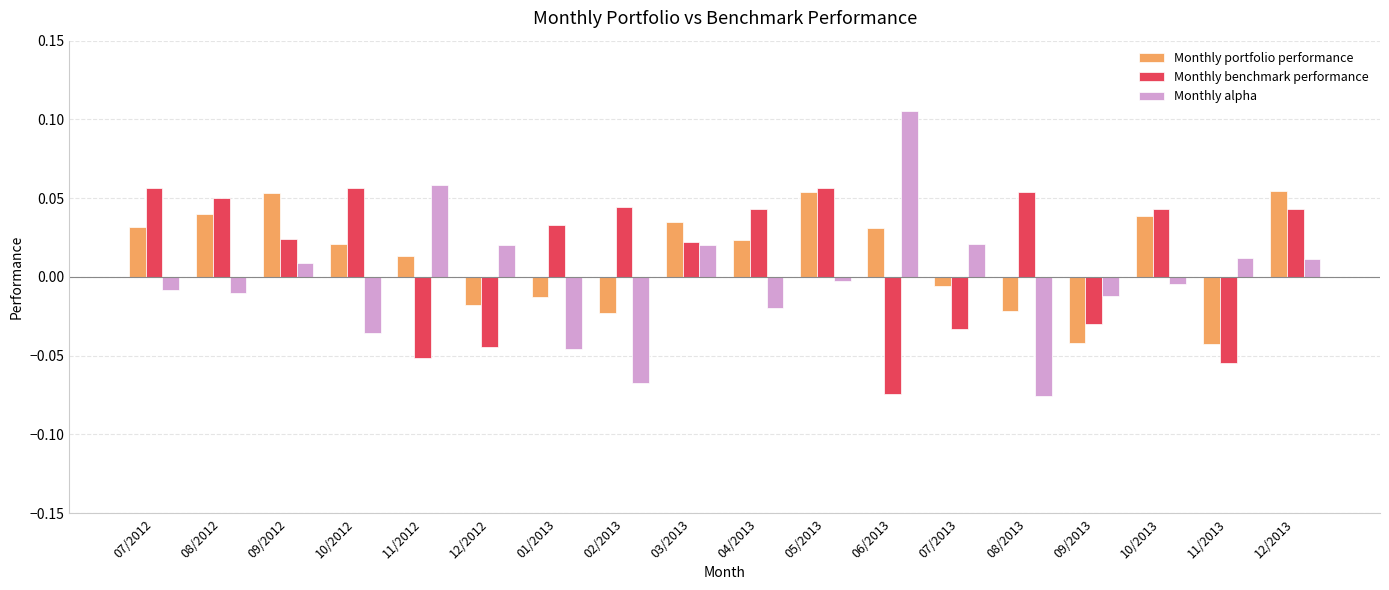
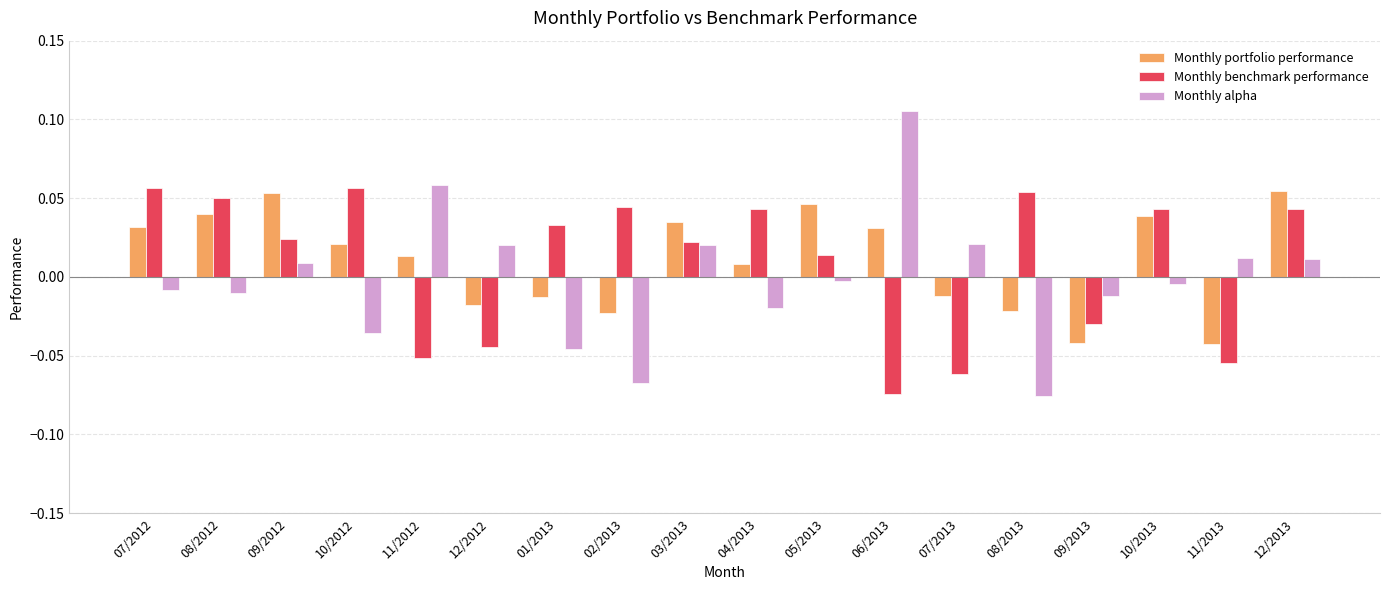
Monthly portfolio performance, 04/2013: 0.024 -> 0.009
Monthly portfolio performance, 05/2013: 0.054 -> 0.046
Monthly benchmark performance, 05/2013: 0.057 -> 0.014
Monthly portfolio performance, 07/2013: -0.006 -> -0.012
Monthly benchmark performance, 07/2013: -0.033 -> -0.062
